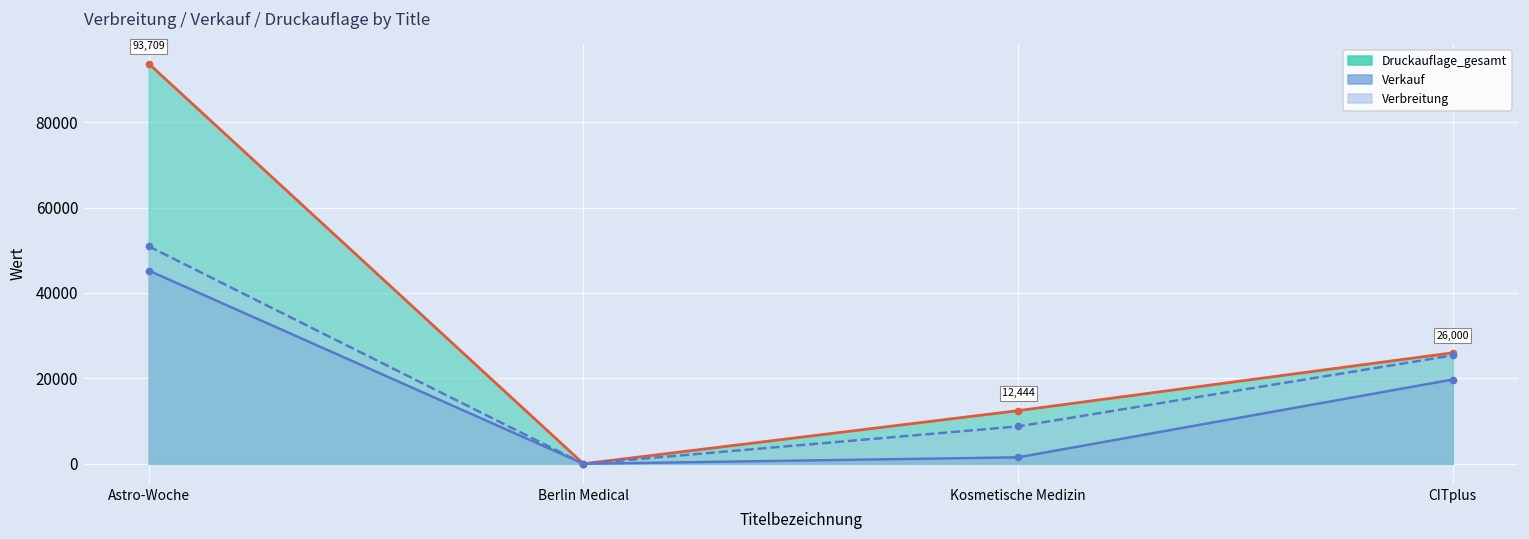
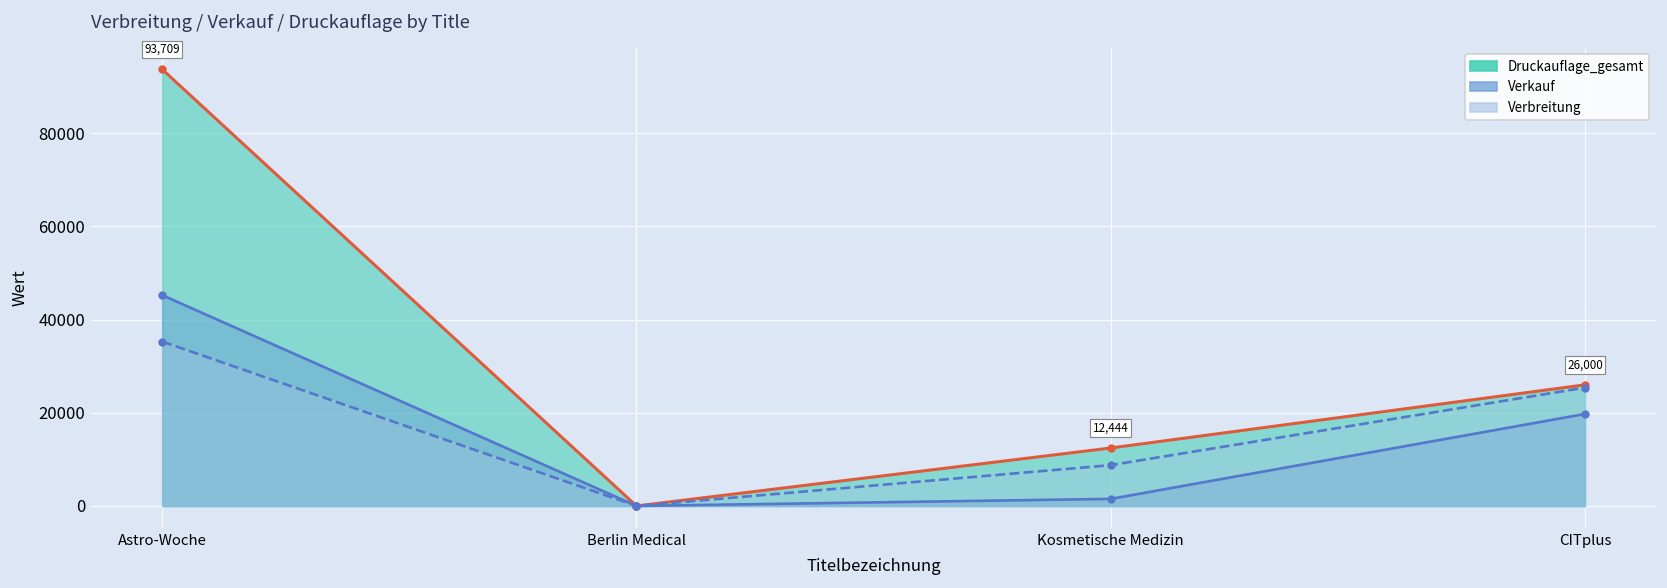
Verbreitung, Astro-Woche: 51000 -> 35000
